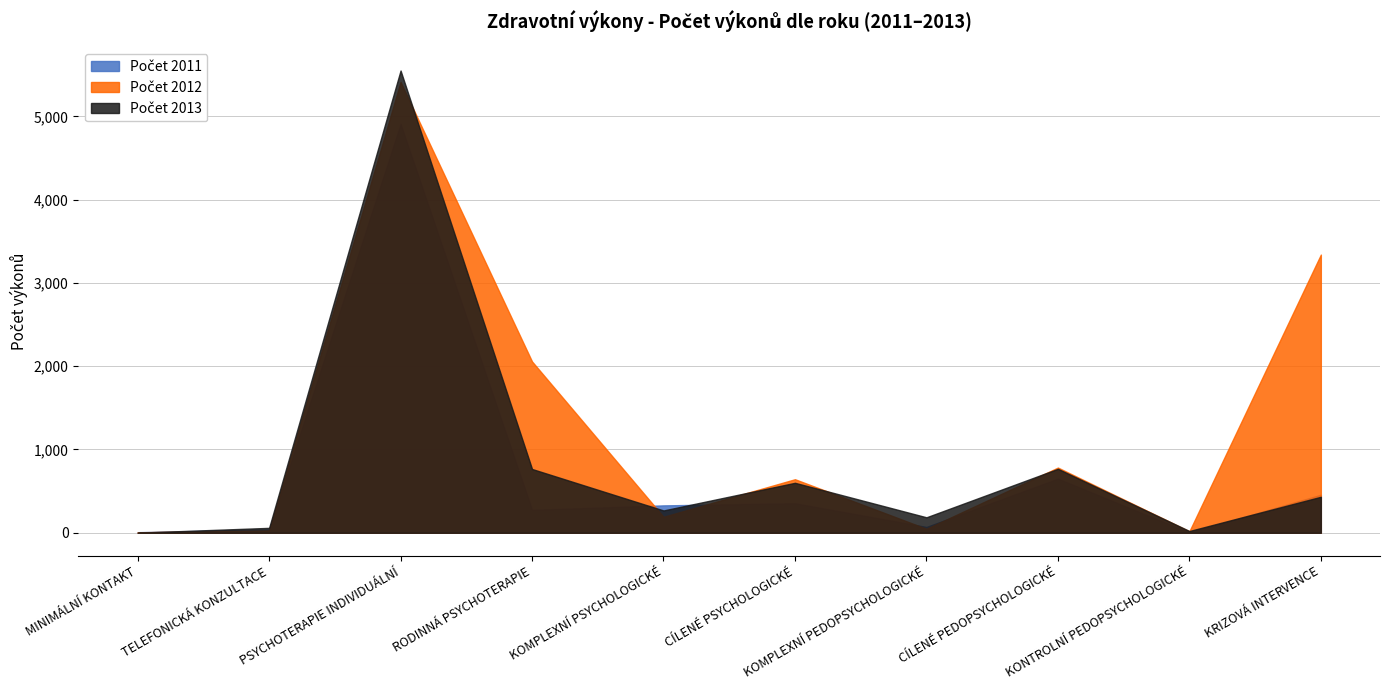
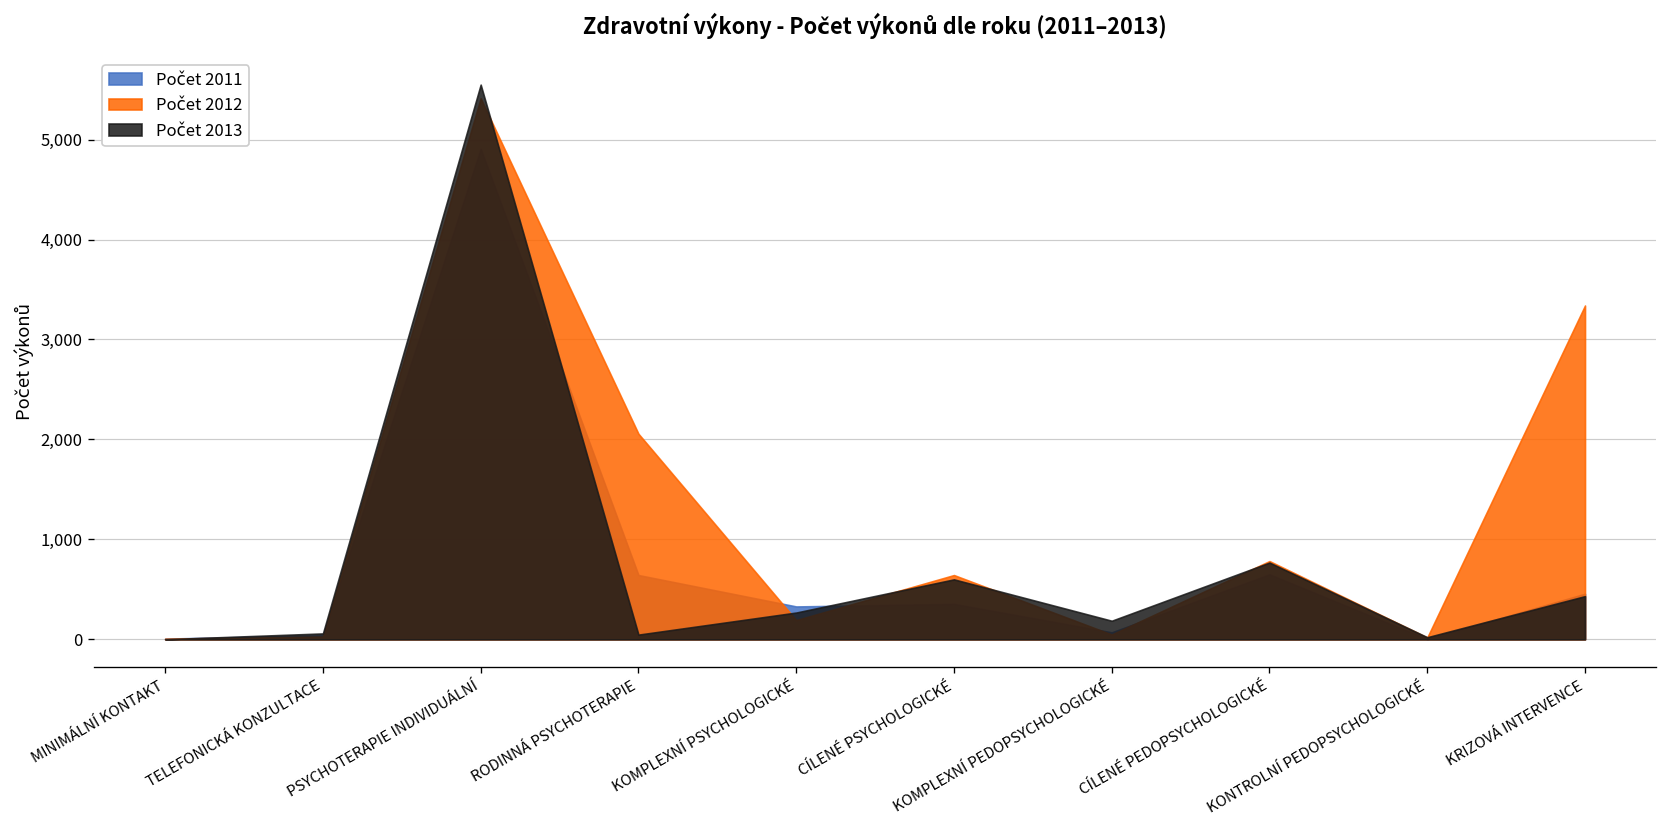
Počet 2011, RODINNÁ PSYCHOTERAPIE: 300 -> 600
Počet 2013, RODINNÁ PSYCHOTERAPIE: 800 -> 0
